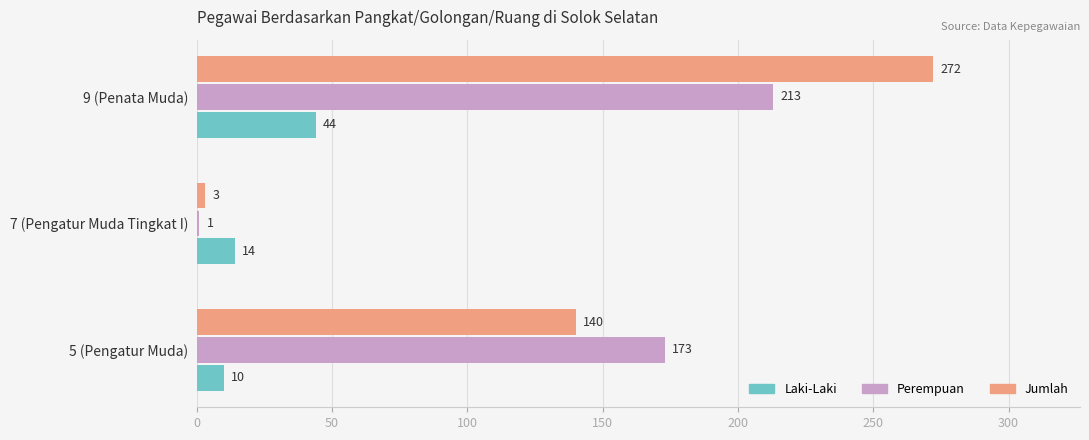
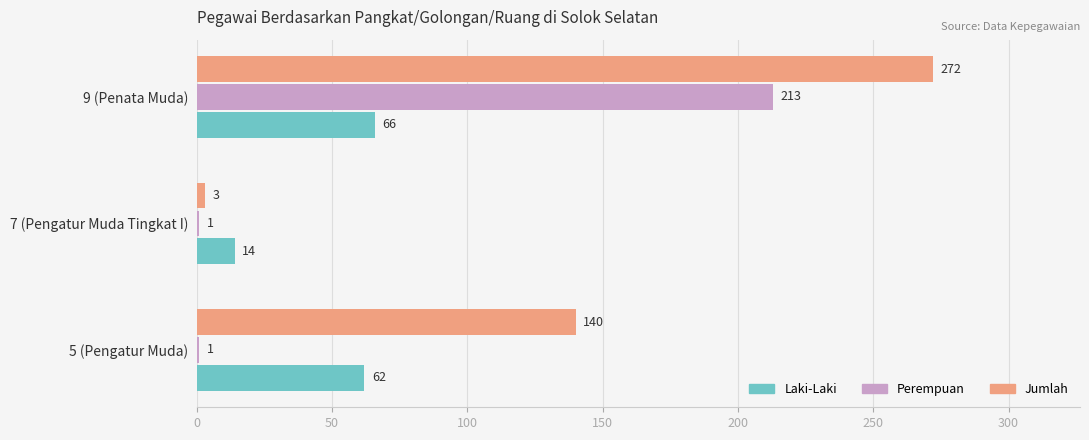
Laki-Laki, 9 (Penata Muda): 44 -> 66
Perempuan, 5 (Pengatur Muda): 173 -> 1
Laki-Laki, 5 (Pengatur Muda): 10 -> 62
